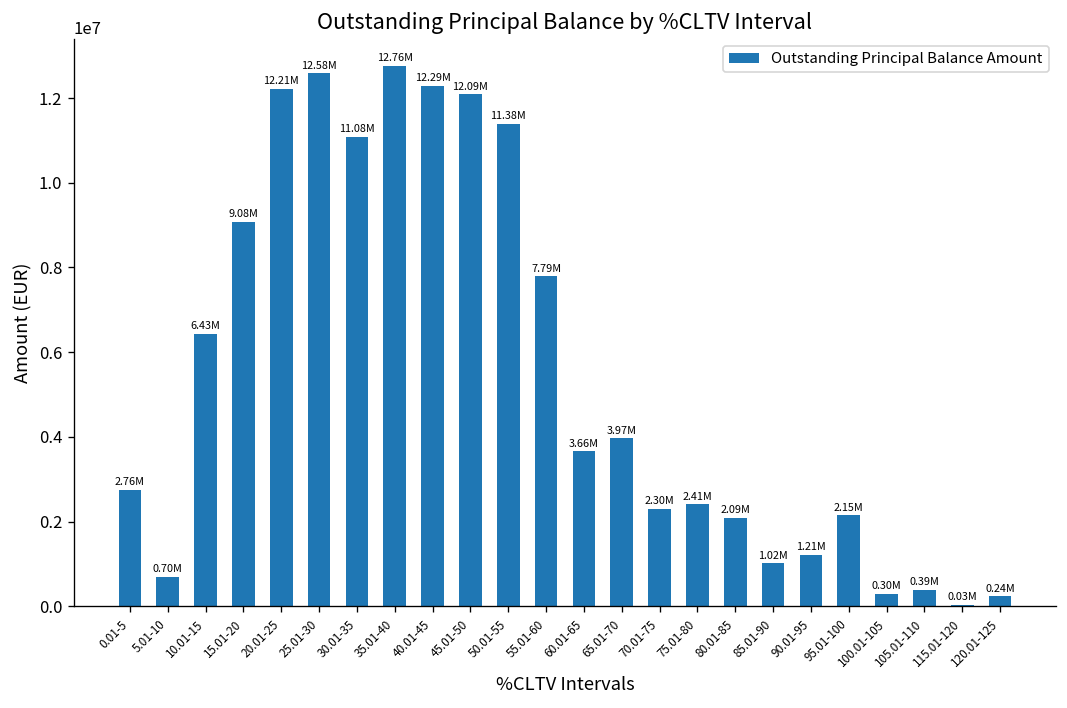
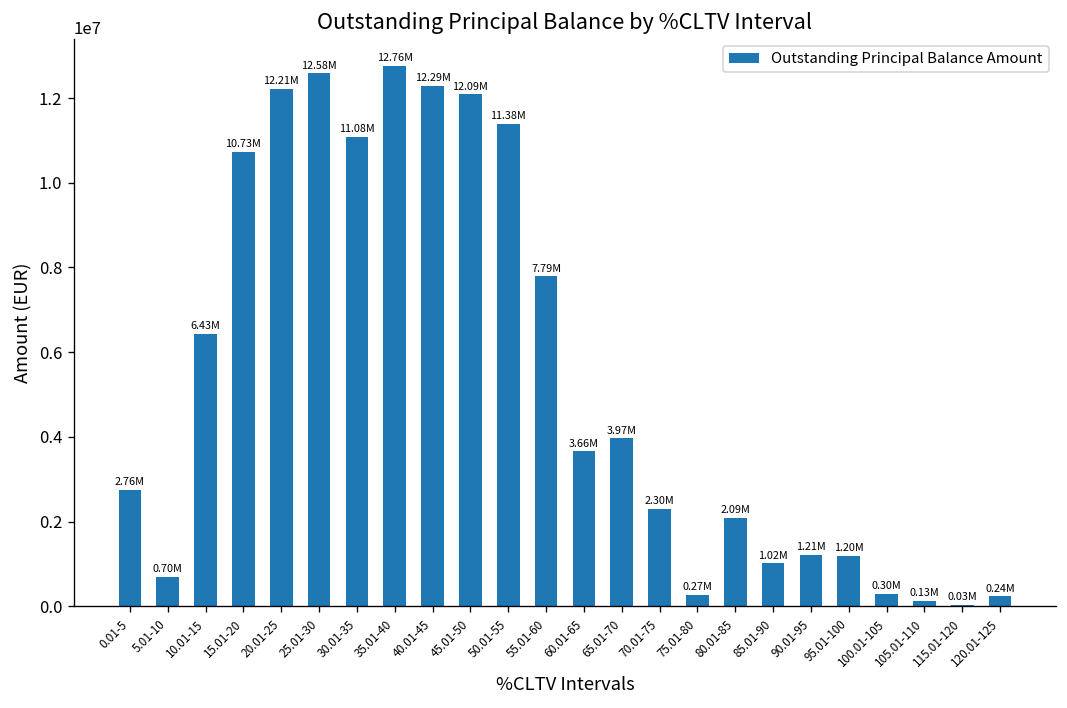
15.01-20: 9.08M -> 10.73M
75.01-80: 2.41M -> 0.27M
95.01-100: 2.15M -> 1.20M
105.01-110: 0.39M -> 0.13M
